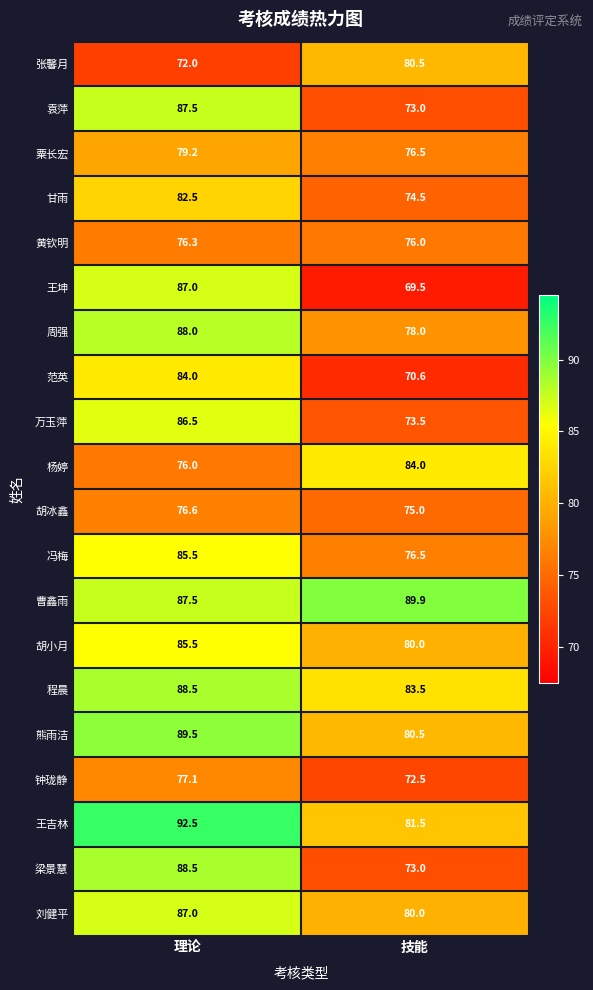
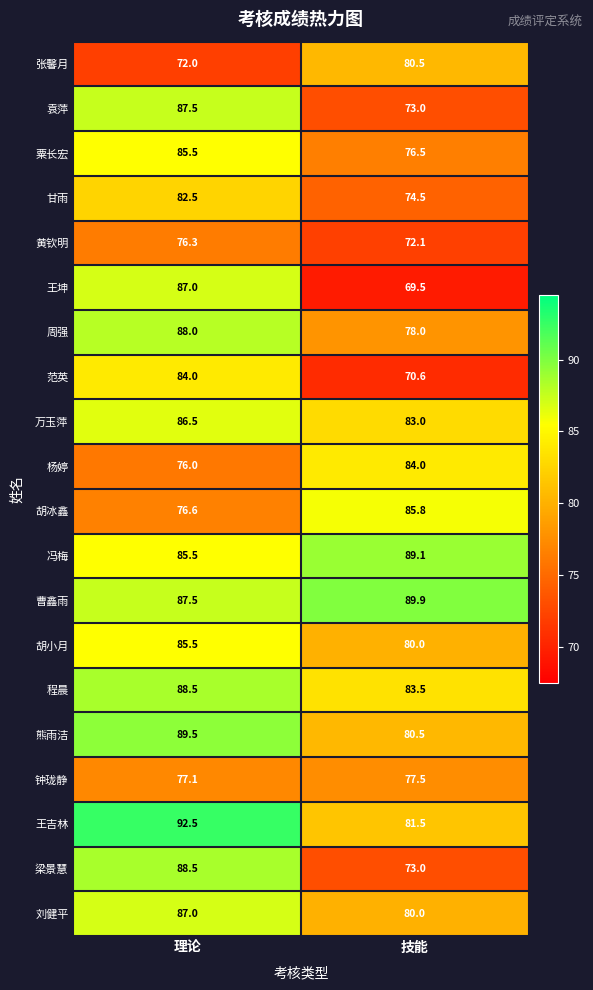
粟长宏, 理论: 79.2 -> 85.5
黄钦明, 技能: 76.0 -> 72.1
万玉萍, 技能: 73.5 -> 83.0
胡冰鑫, 技能: 75.0 -> 85.8
冯梅, 技能: 76.5 -> 89.1
钟珑静, 技能: 72.5 -> 77.5
